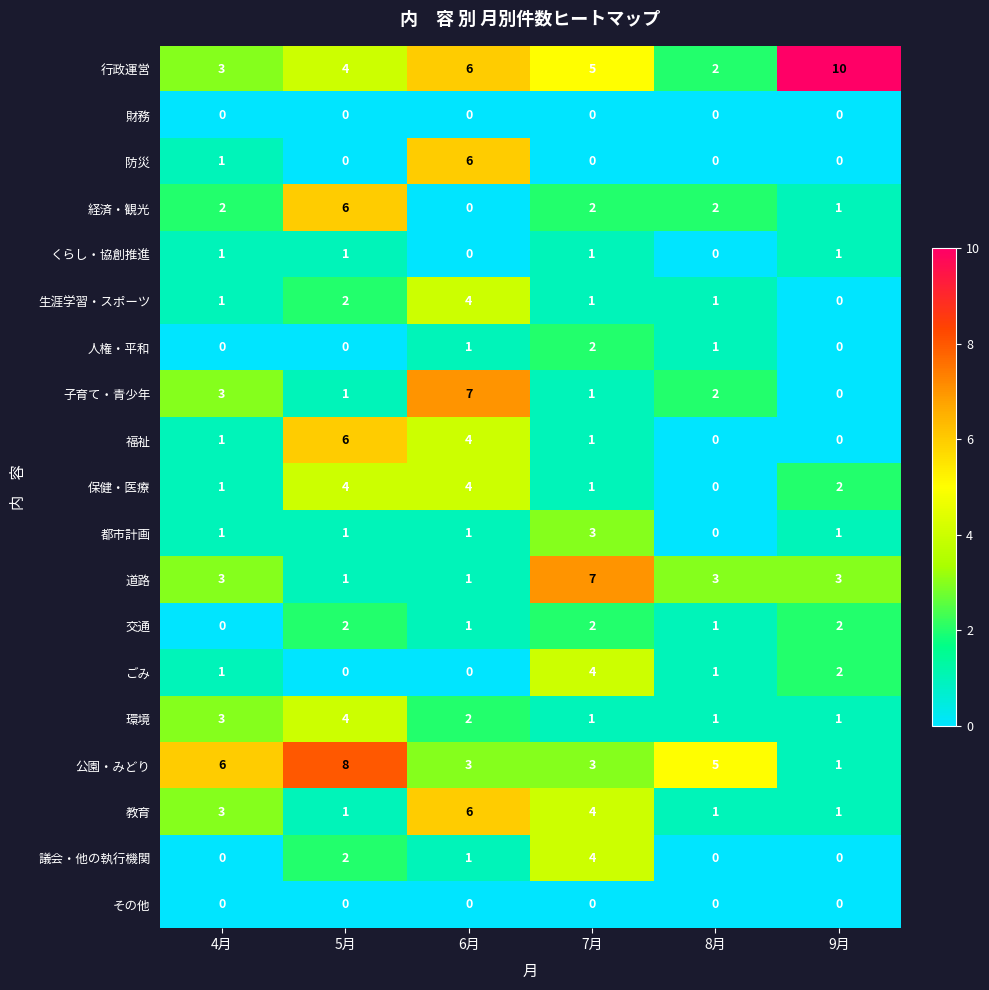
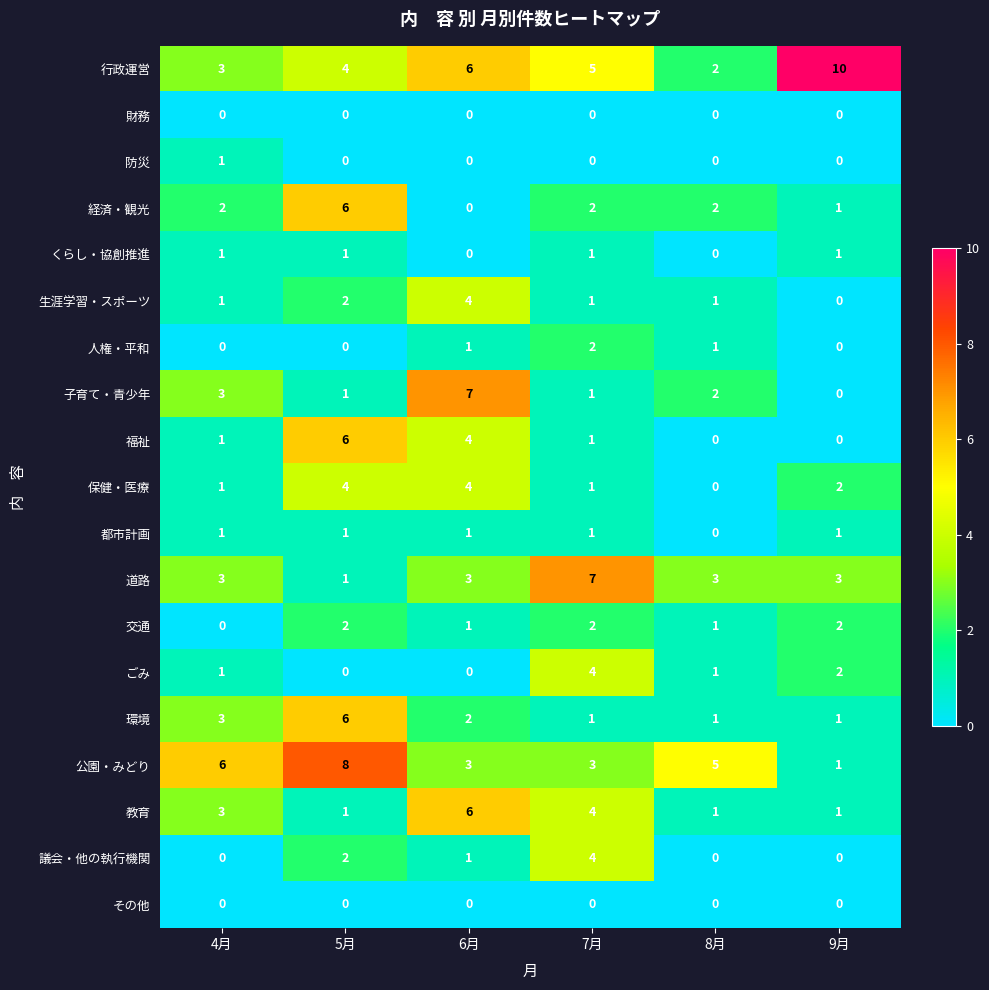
防災, 6月: 6 -> 0
都市計画, 7月: 3 -> 1
道路, 6月: 1 -> 3
環境, 5月: 4 -> 6
